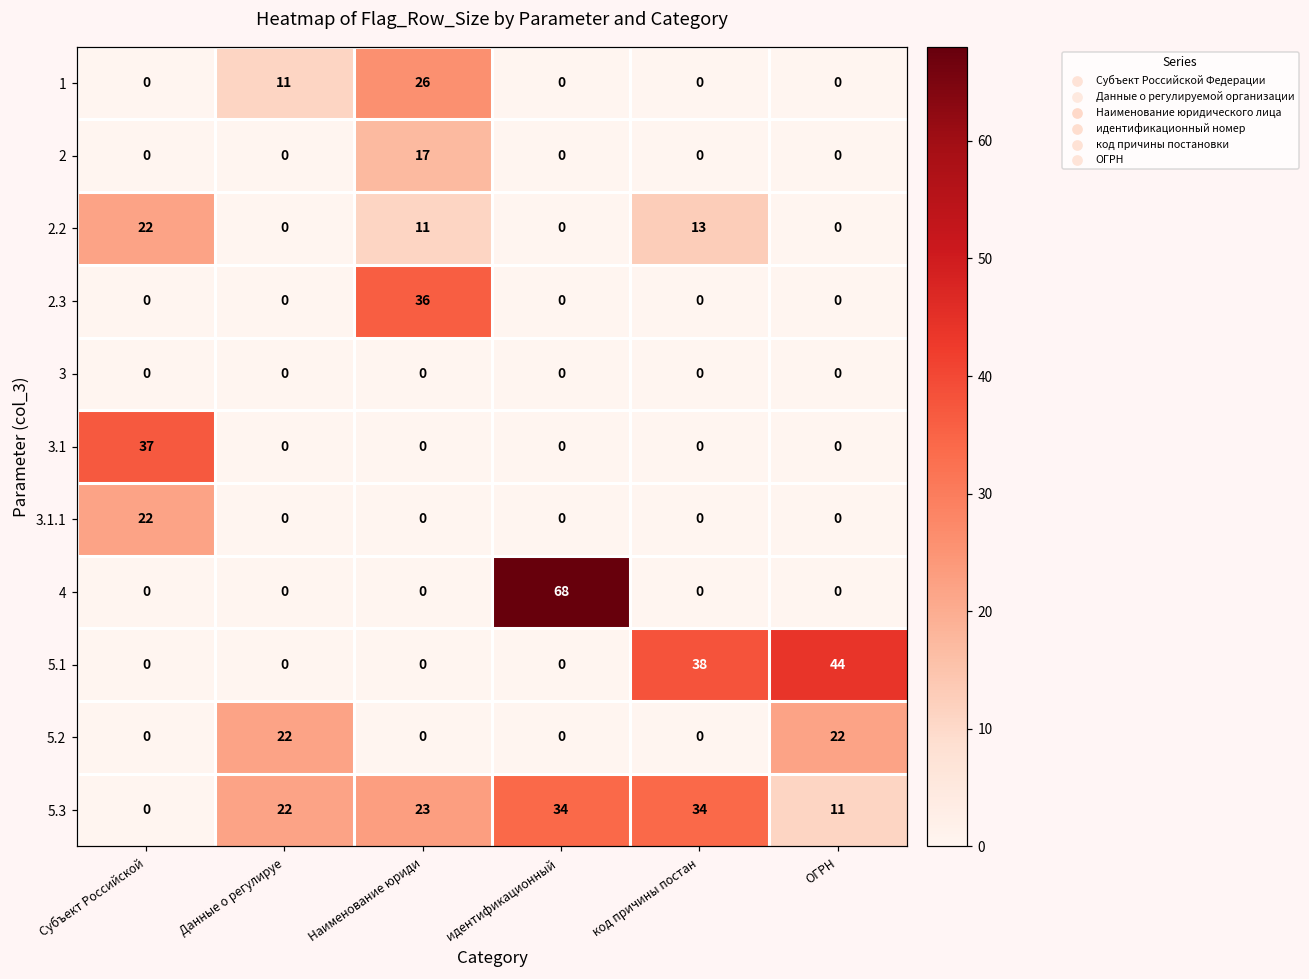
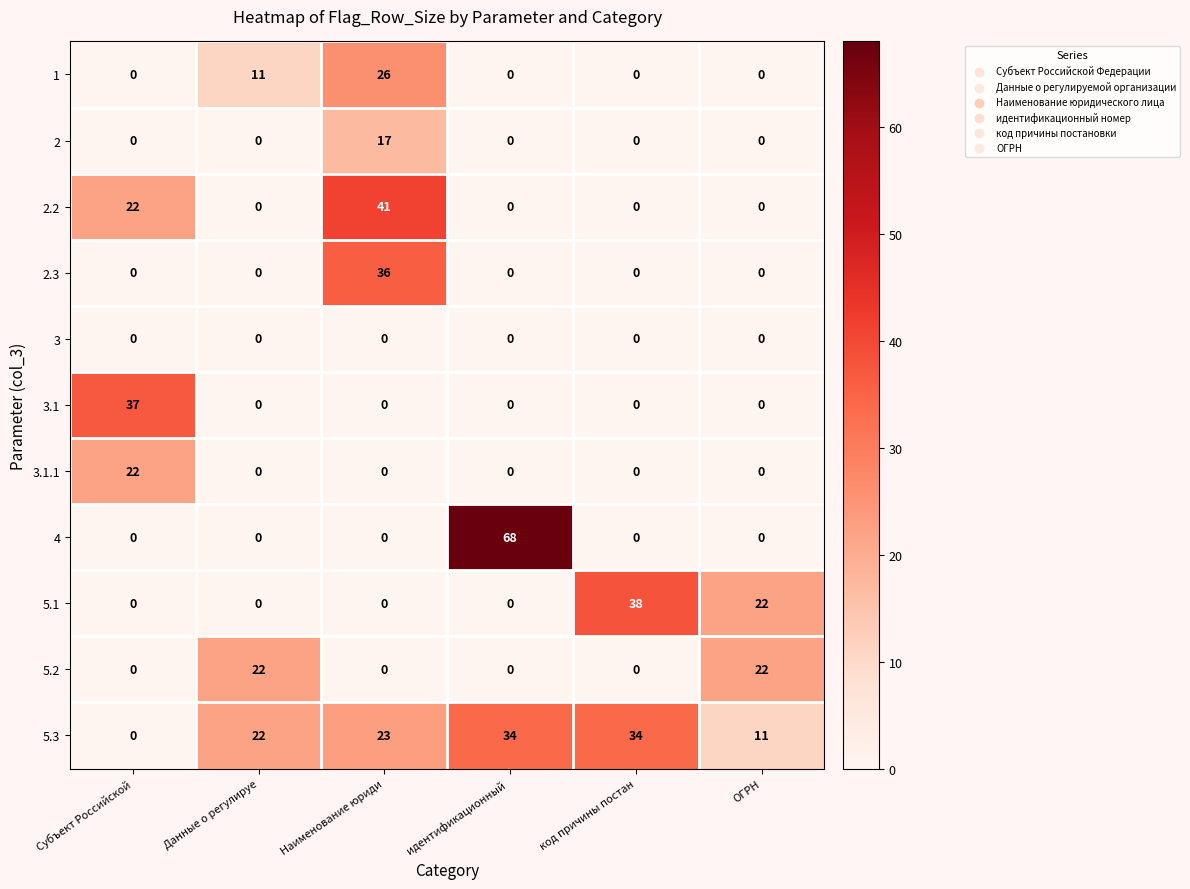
2.2, Наименование юриди: 11 -> 41
2.2, код причины постан: 13 -> 0
5.1, ОГРН: 44 -> 22
